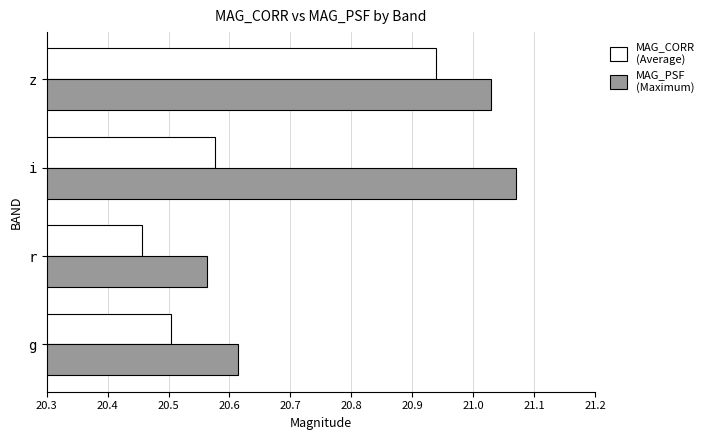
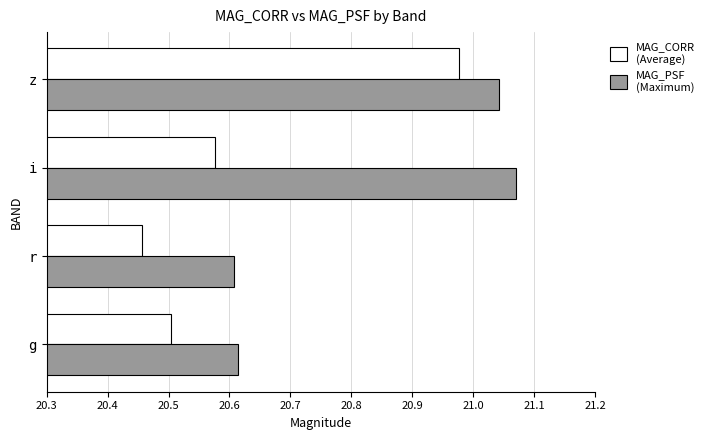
MAG_CORR (Average), z: 20.94 -> 20.98
MAG_PSF (Maximum), z: 21.03 -> 21.04
MAG_PSF (Maximum), r: 20.56 -> 20.61
